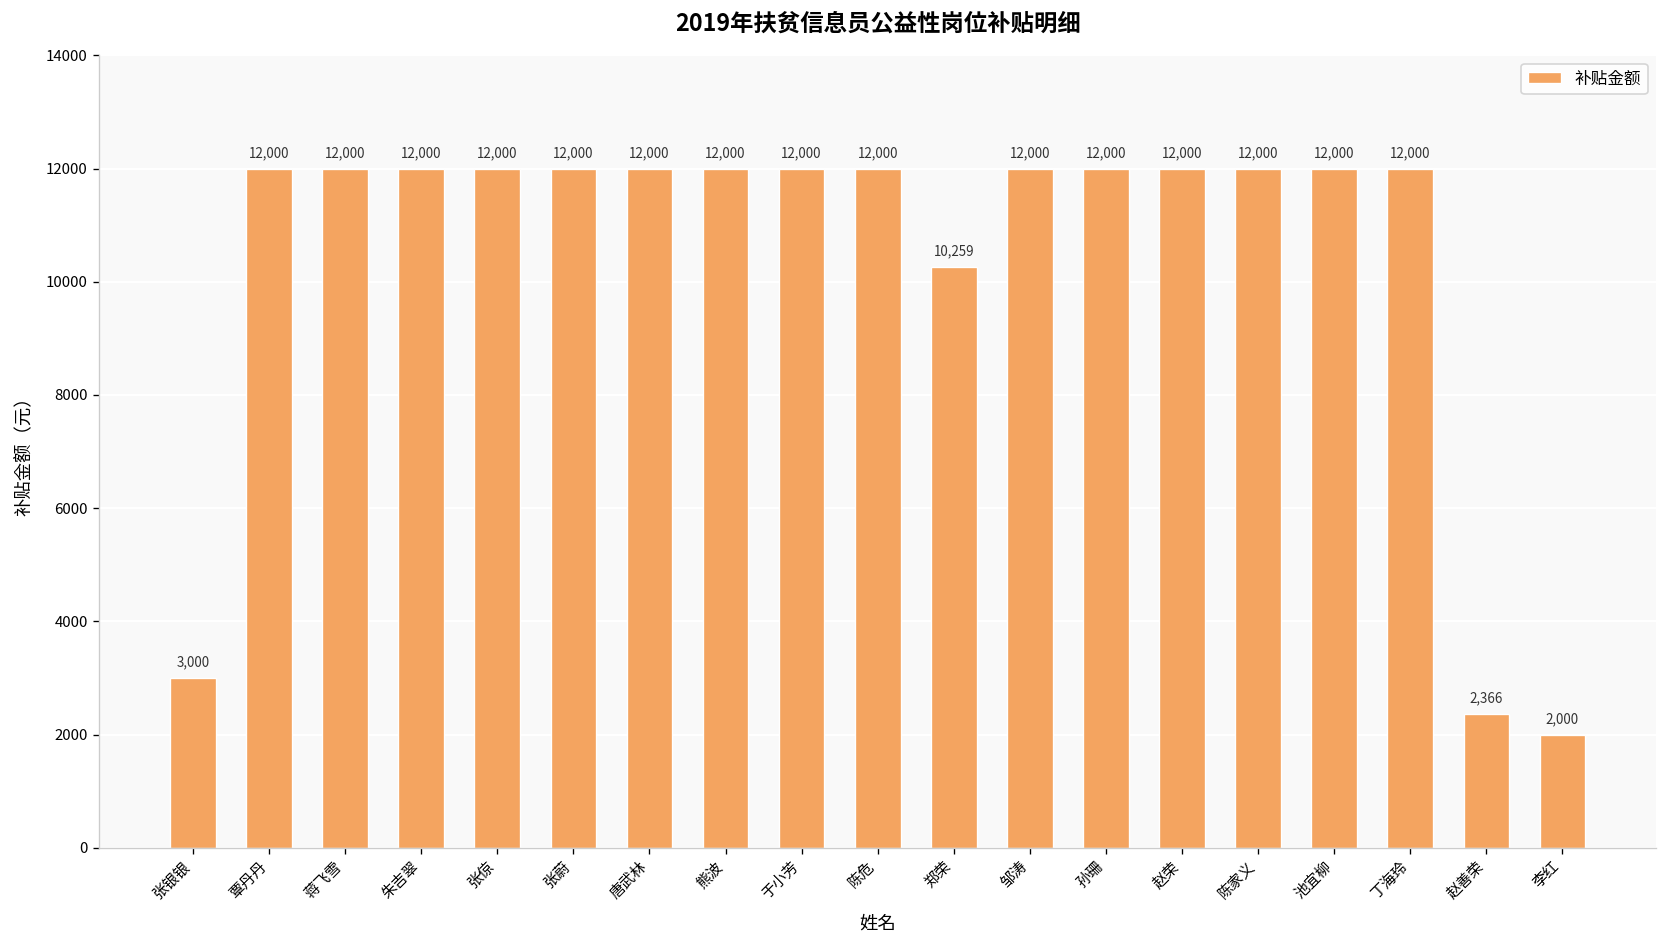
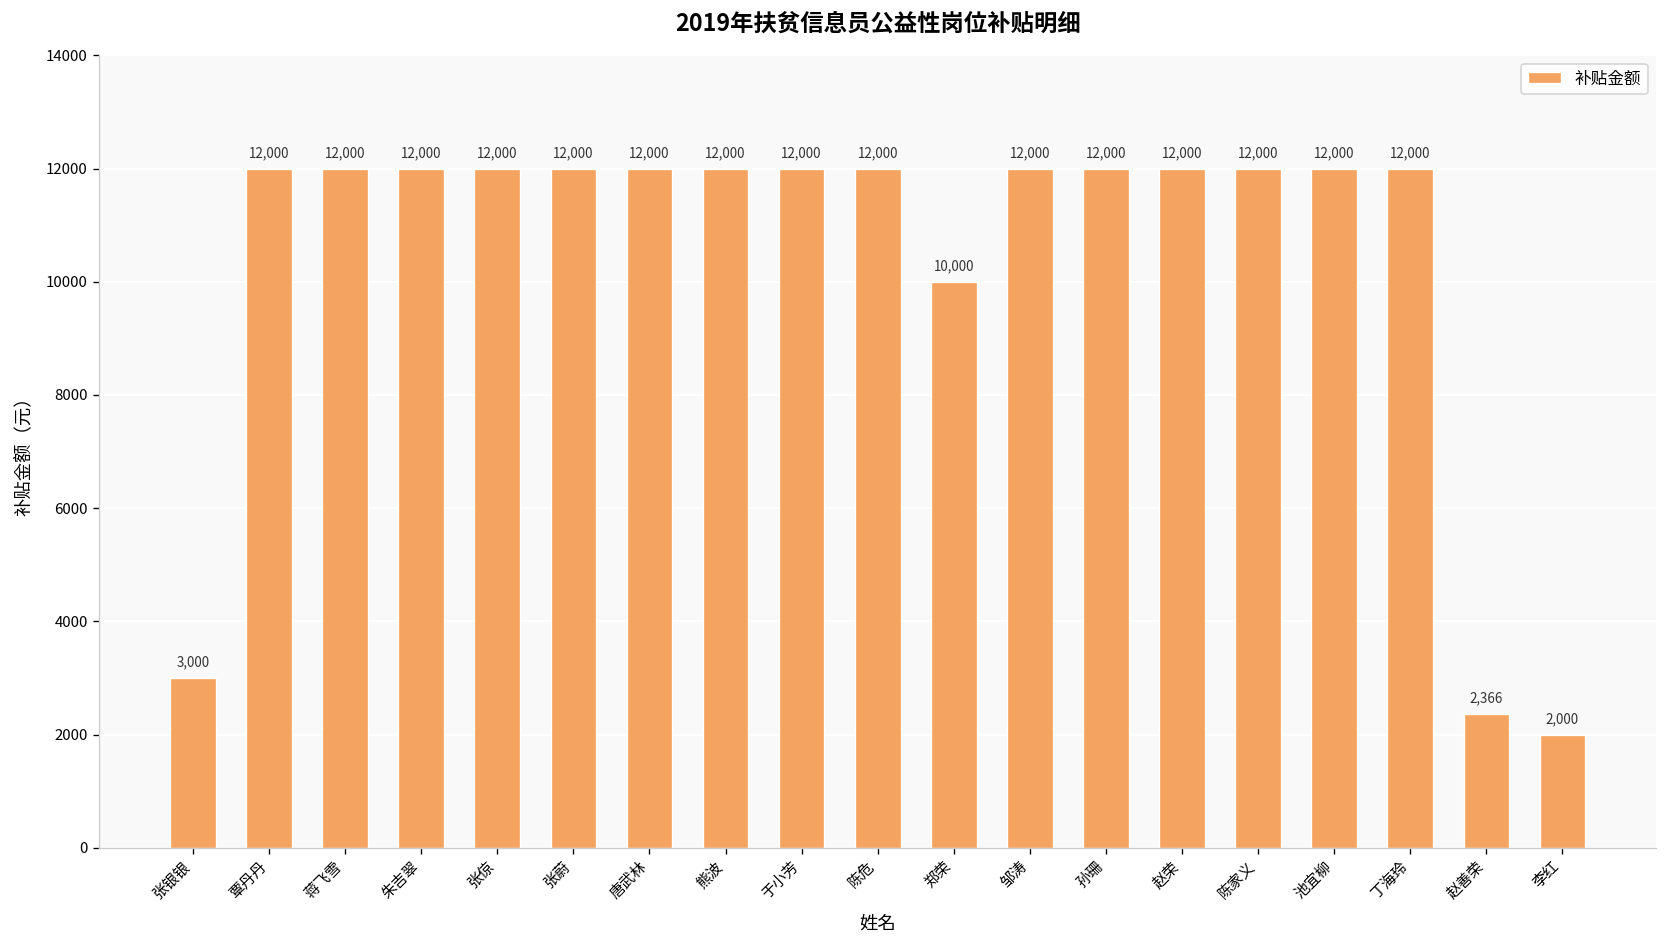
郑荣: 10,259 -> 10,000
